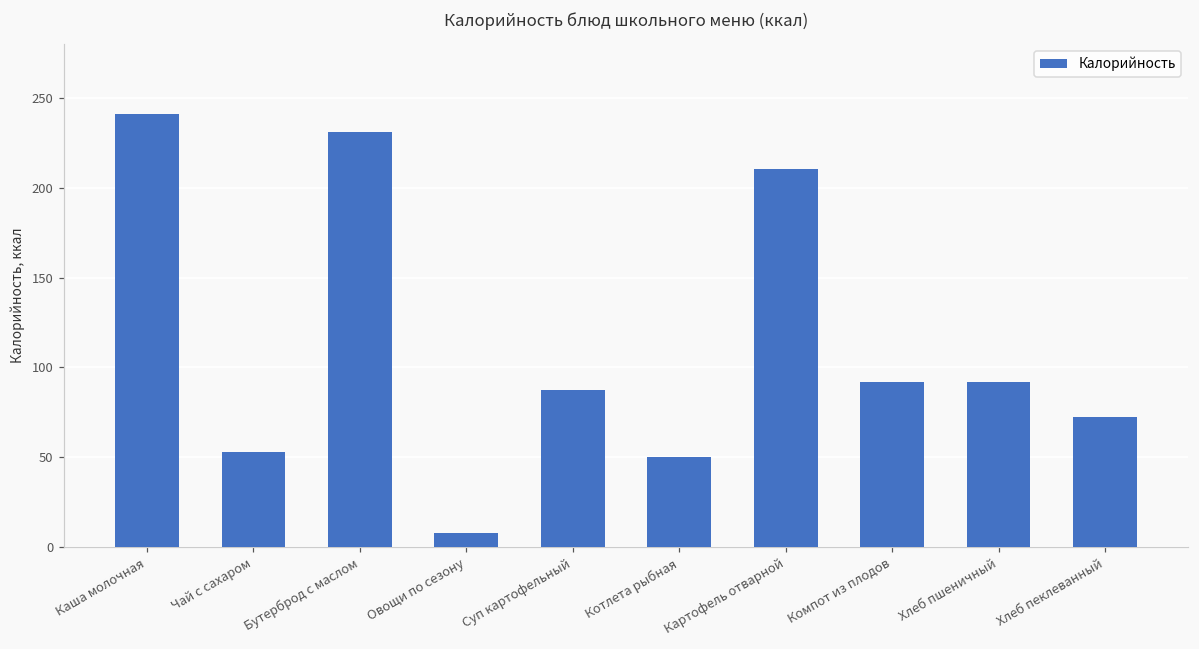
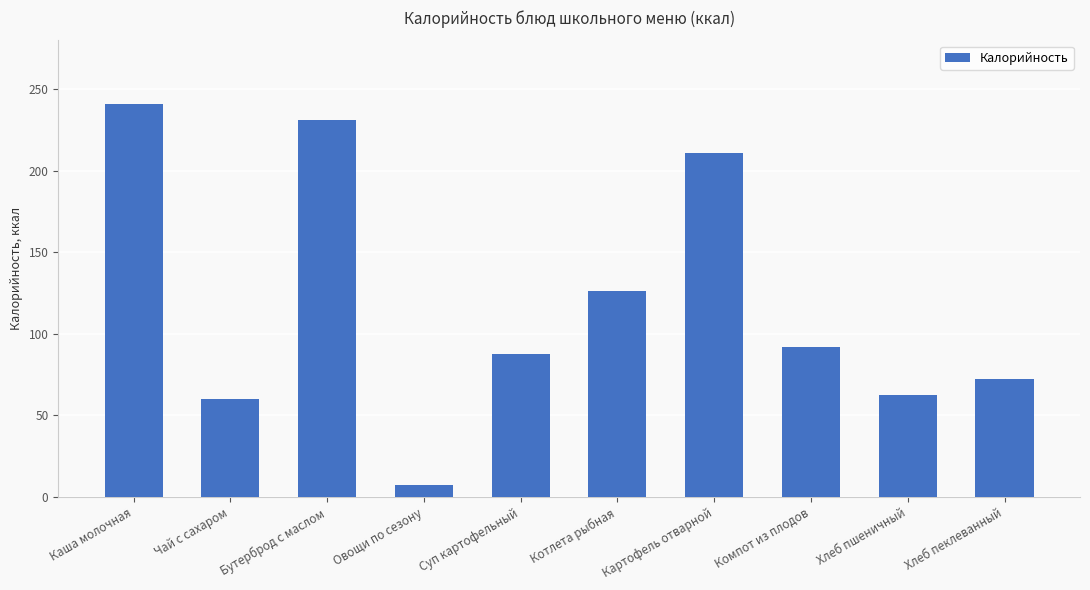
Чай с сахаром: 53 -> 60
Котлета рыбная: 50 -> 126
Хлеб пшеничный: 92 -> 63
